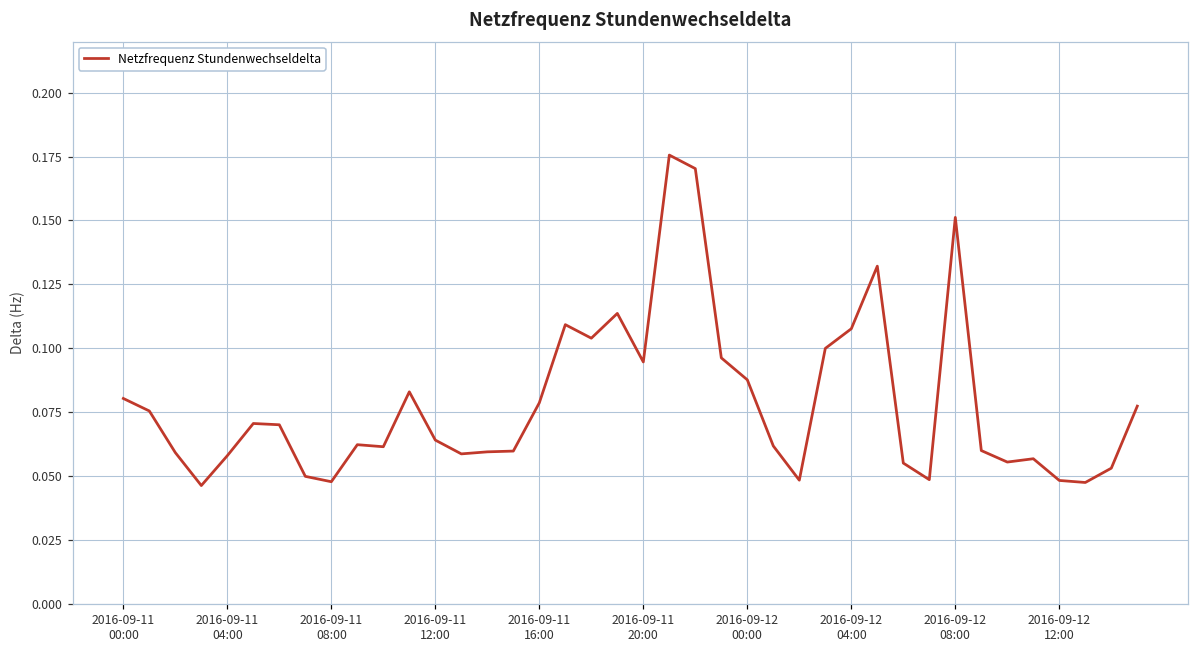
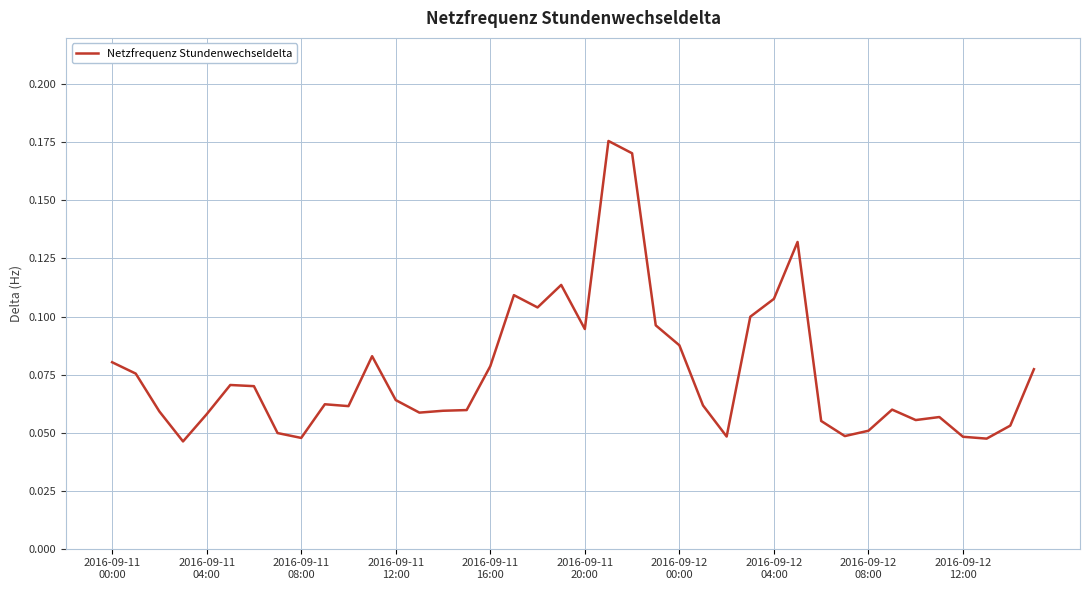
2016-09-12 08:00: 0.151 -> 0.051
